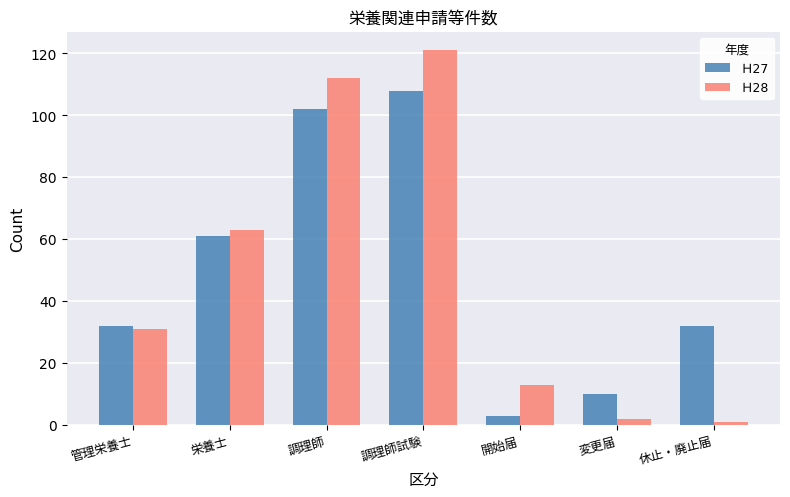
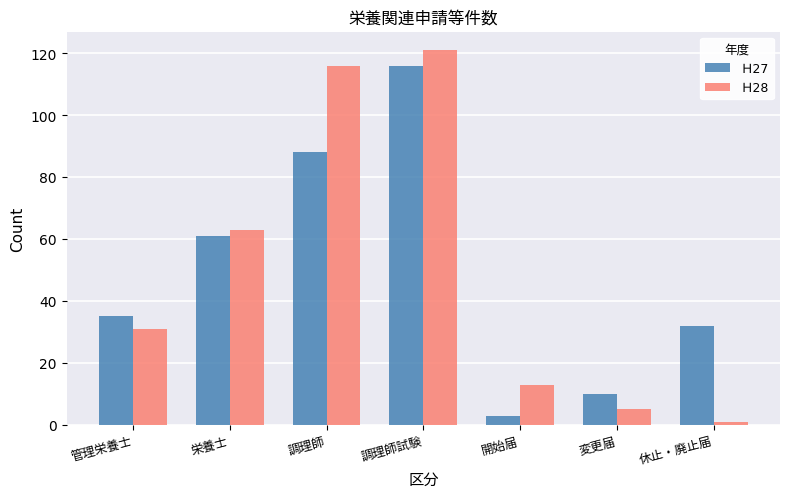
Ｈ27, 管理栄養士: 32 -> 35
Ｈ27, 調理師: 102 -> 88
Ｈ28, 調理師: 112 -> 116
Ｈ27, 調理師試験: 108 -> 116
Ｈ28, 変更届: 2 -> 5
